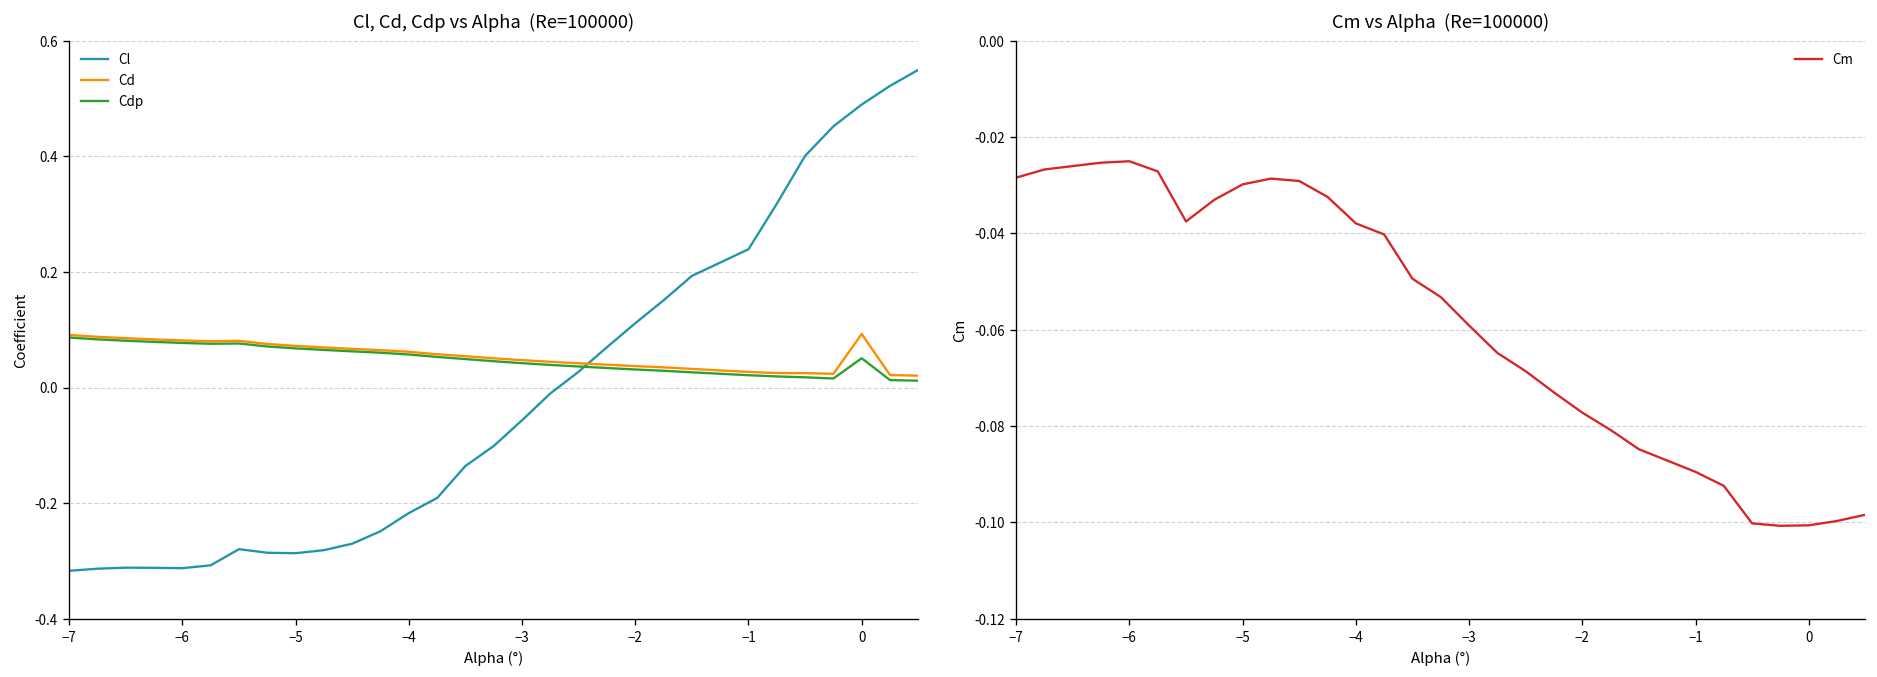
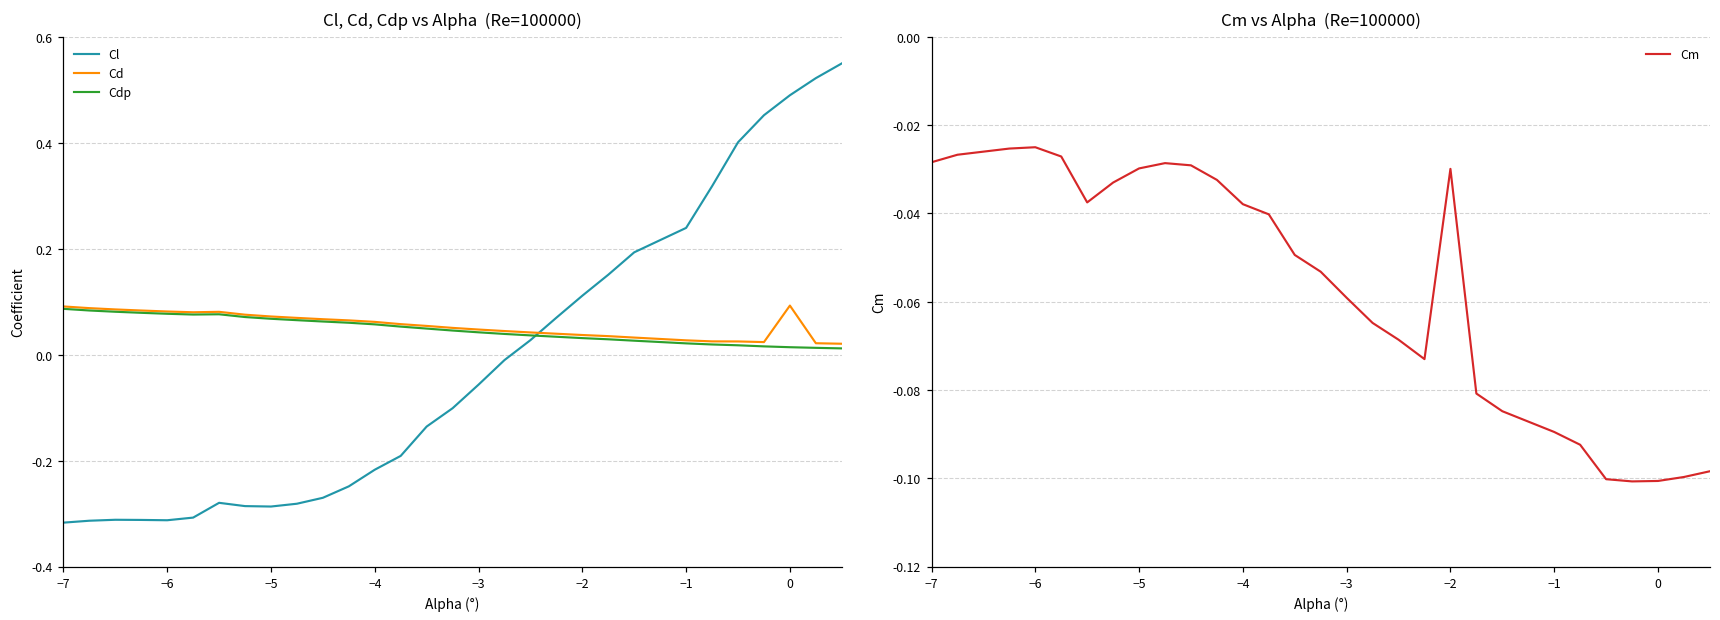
Cl, Cd, Cdp vs Alpha (Re=100000), Cdp, 0: 0.05 -> 0.01
Cm vs Alpha (Re=100000), −2: -0.077 -> -0.030
